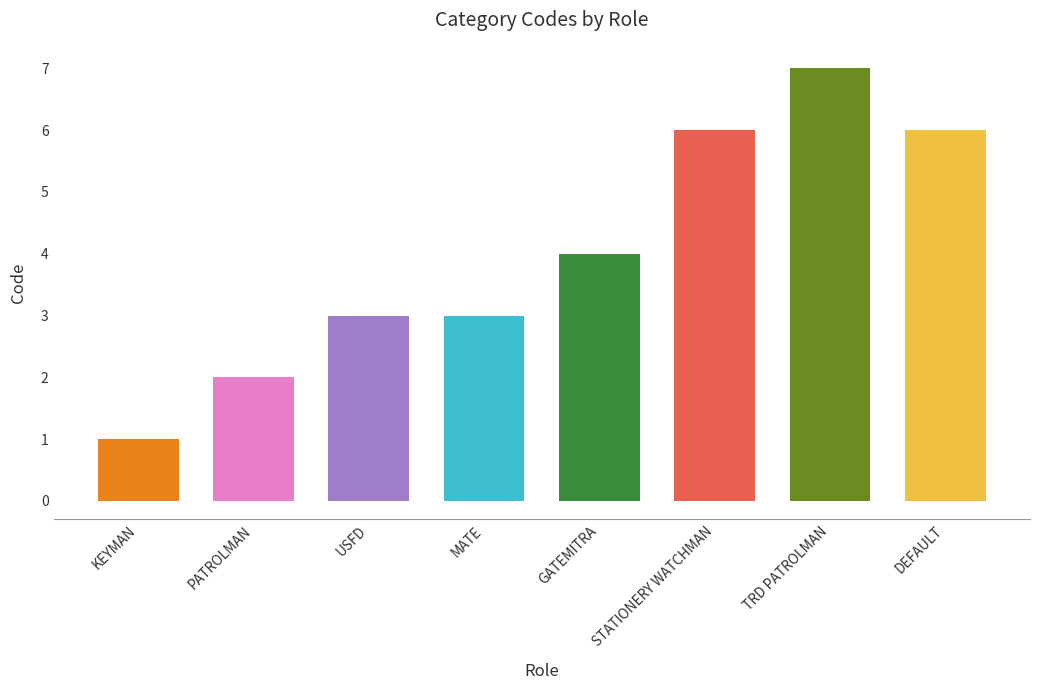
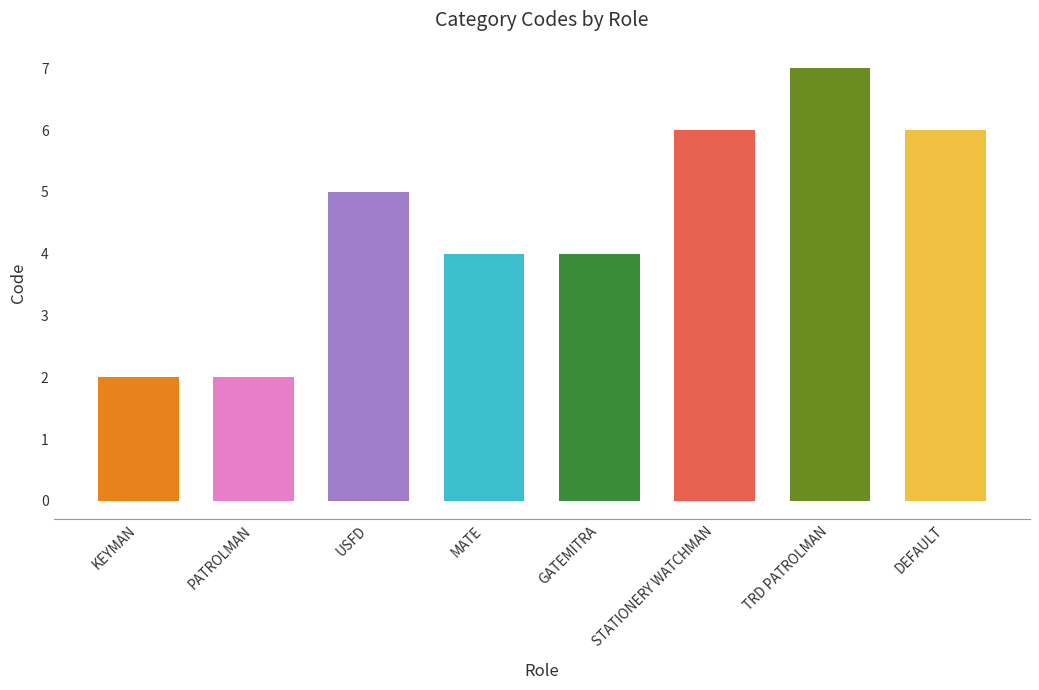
KEYMAN: 1 -> 2
USFD: 3 -> 5
MATE: 3 -> 4
